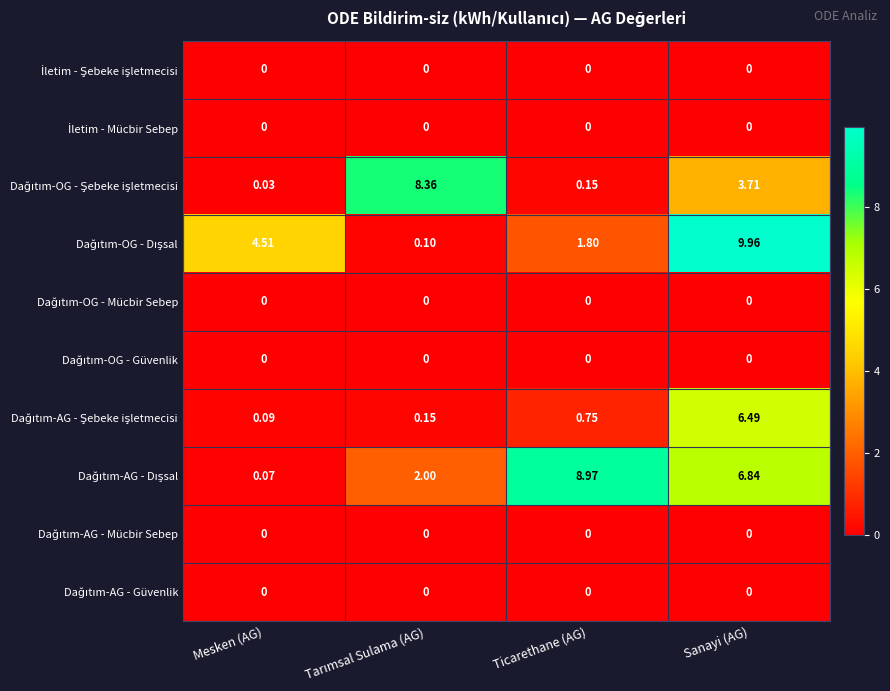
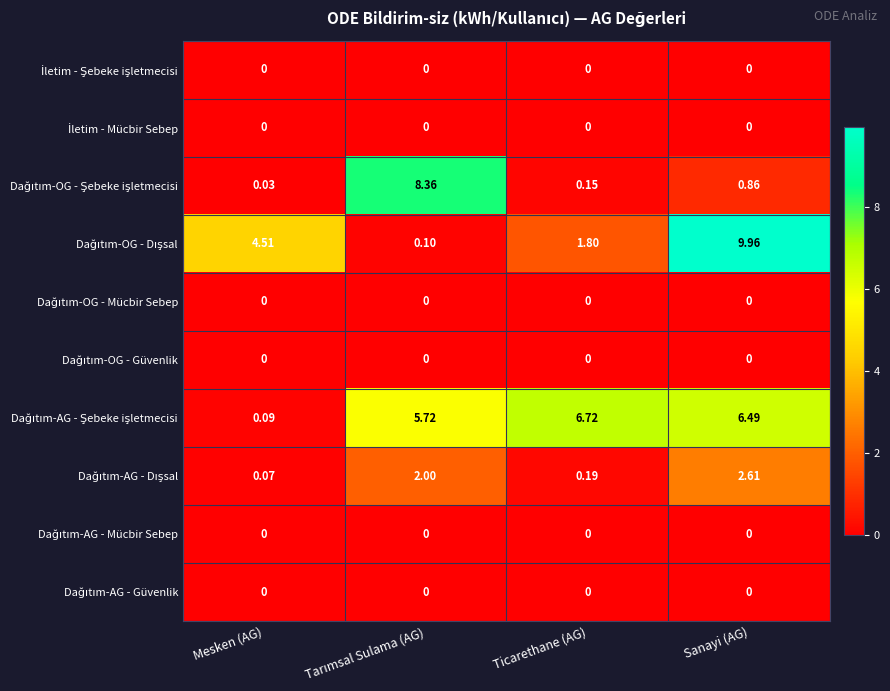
Dağıtım-OG - Şebeke işletmecisi, Sanayi (AG): 3.71 -> 0.86
Dağıtım-AG - Şebeke işletmecisi, Tarımsal Sulama (AG): 0.15 -> 5.72
Dağıtım-AG - Şebeke işletmecisi, Ticarethane (AG): 0.75 -> 6.72
Dağıtım-AG - Dışsal, Ticarethane (AG): 8.97 -> 0.19
Dağıtım-AG - Dışsal, Sanayi (AG): 6.84 -> 2.61
